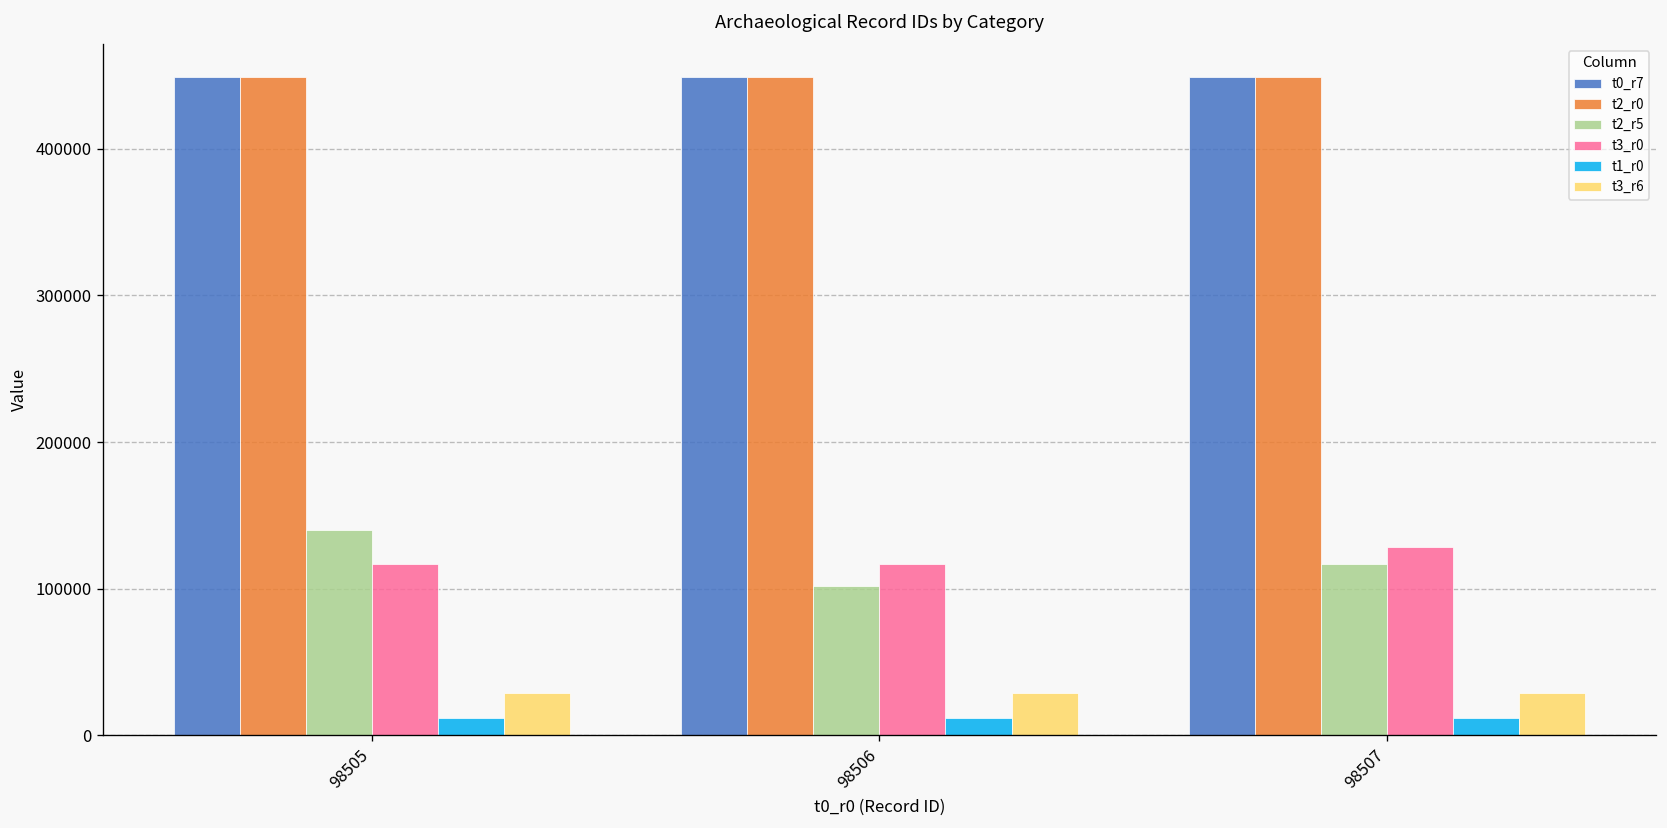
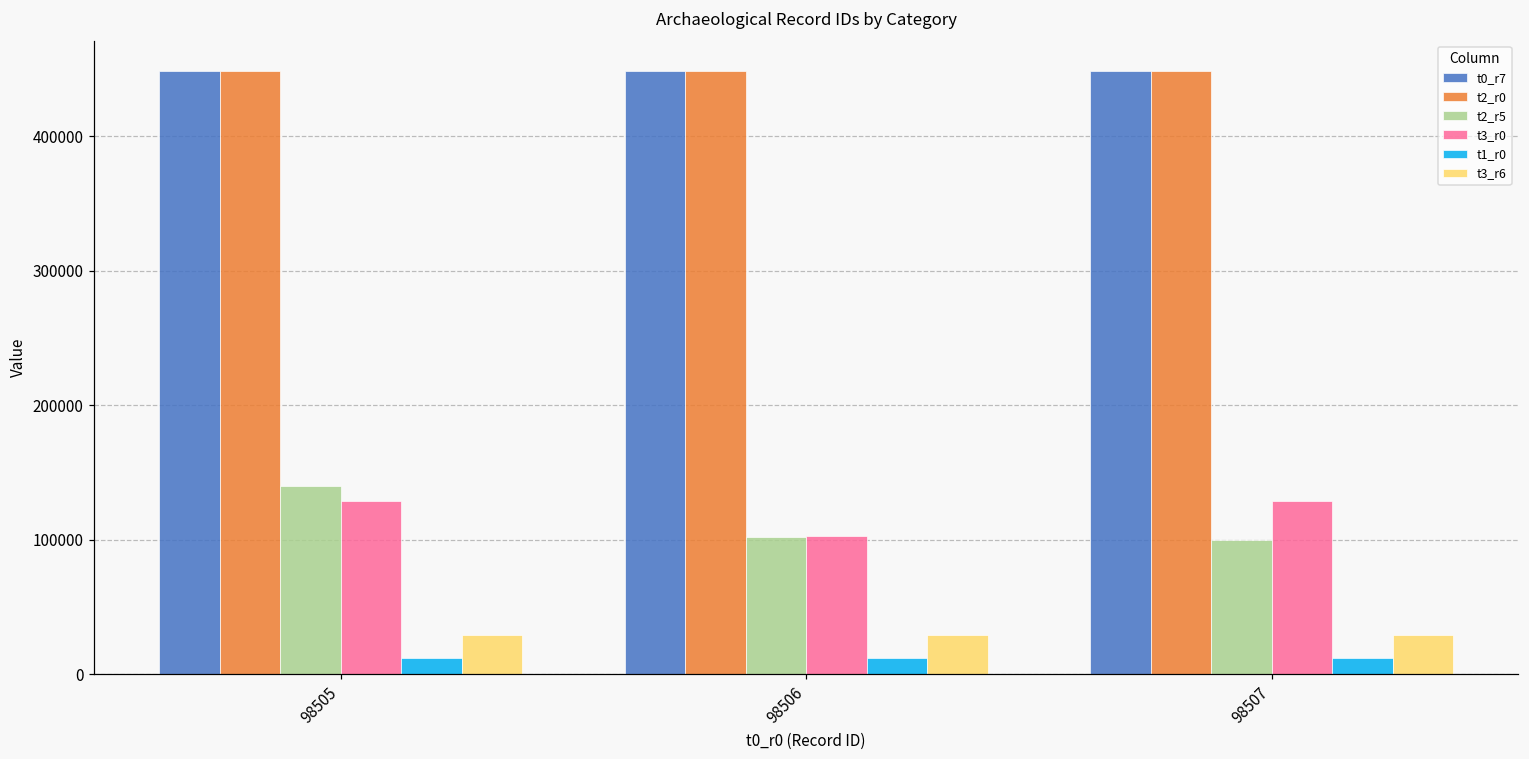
t3_r0, 98505: 117000 -> 129000
t3_r0, 98506: 117000 -> 102000
t2_r5, 98507: 117000 -> 100000
